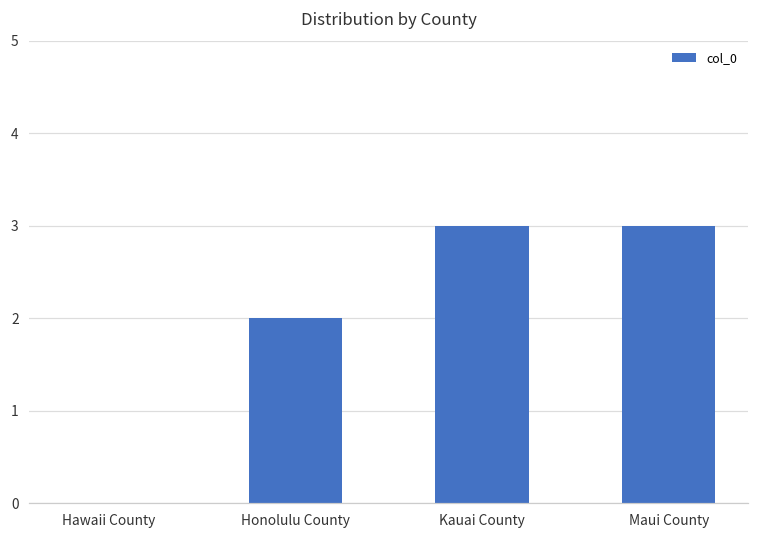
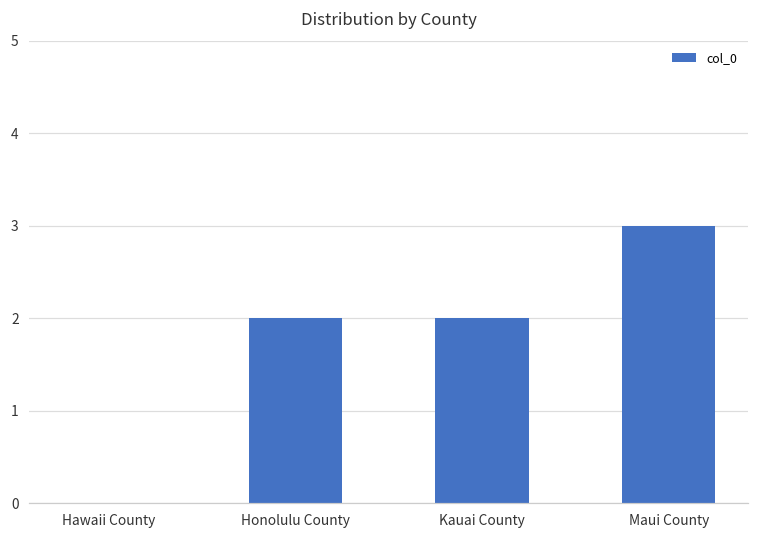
Kauai County: 3 -> 2
